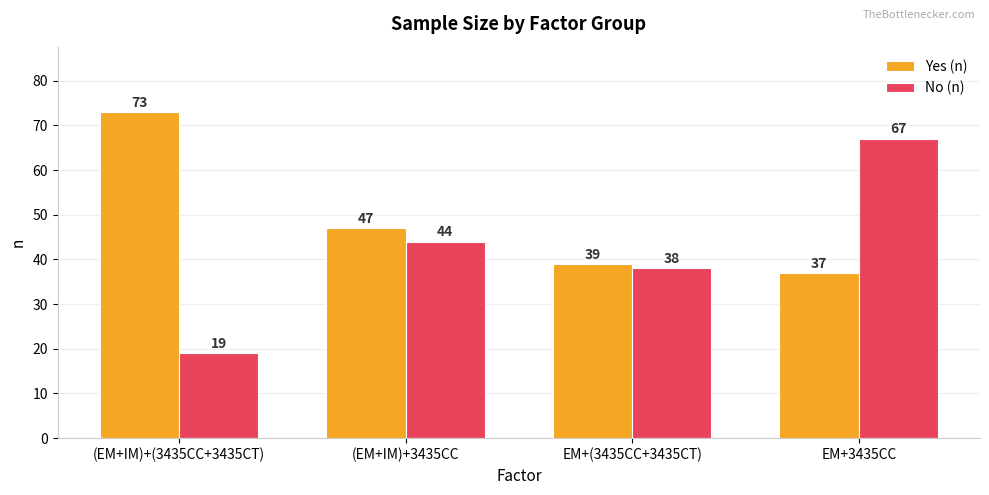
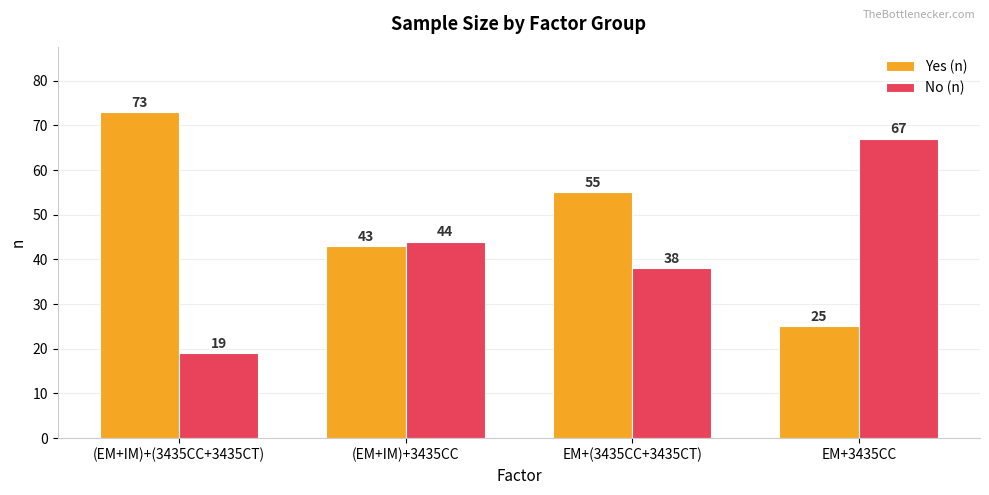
Yes (n), (EM+IM)+3435CC: 47 -> 43
Yes (n), EM+(3435CC+3435CT): 39 -> 55
Yes (n), EM+3435CC: 37 -> 25
